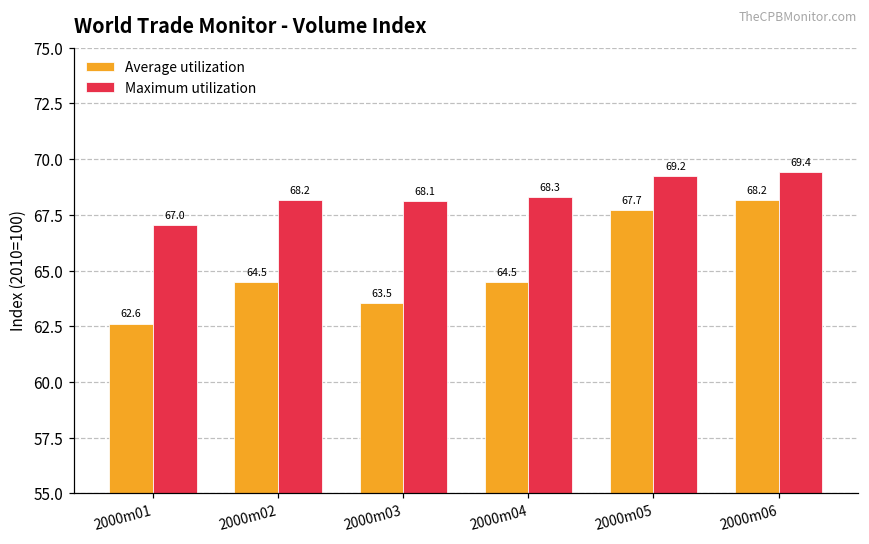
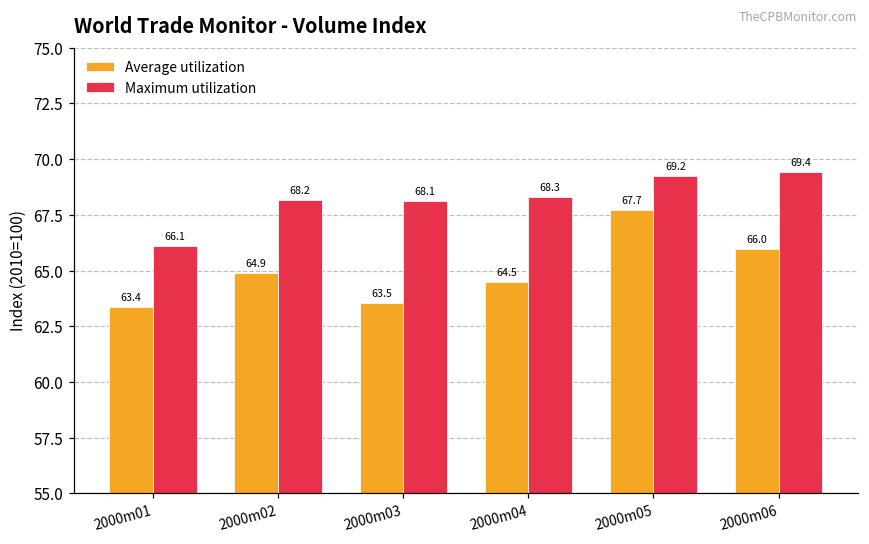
Average utilization, 2000m01: 62.6 -> 63.4
Maximum utilization, 2000m01: 67.0 -> 66.1
Average utilization, 2000m02: 64.5 -> 64.9
Average utilization, 2000m06: 68.2 -> 66.0
